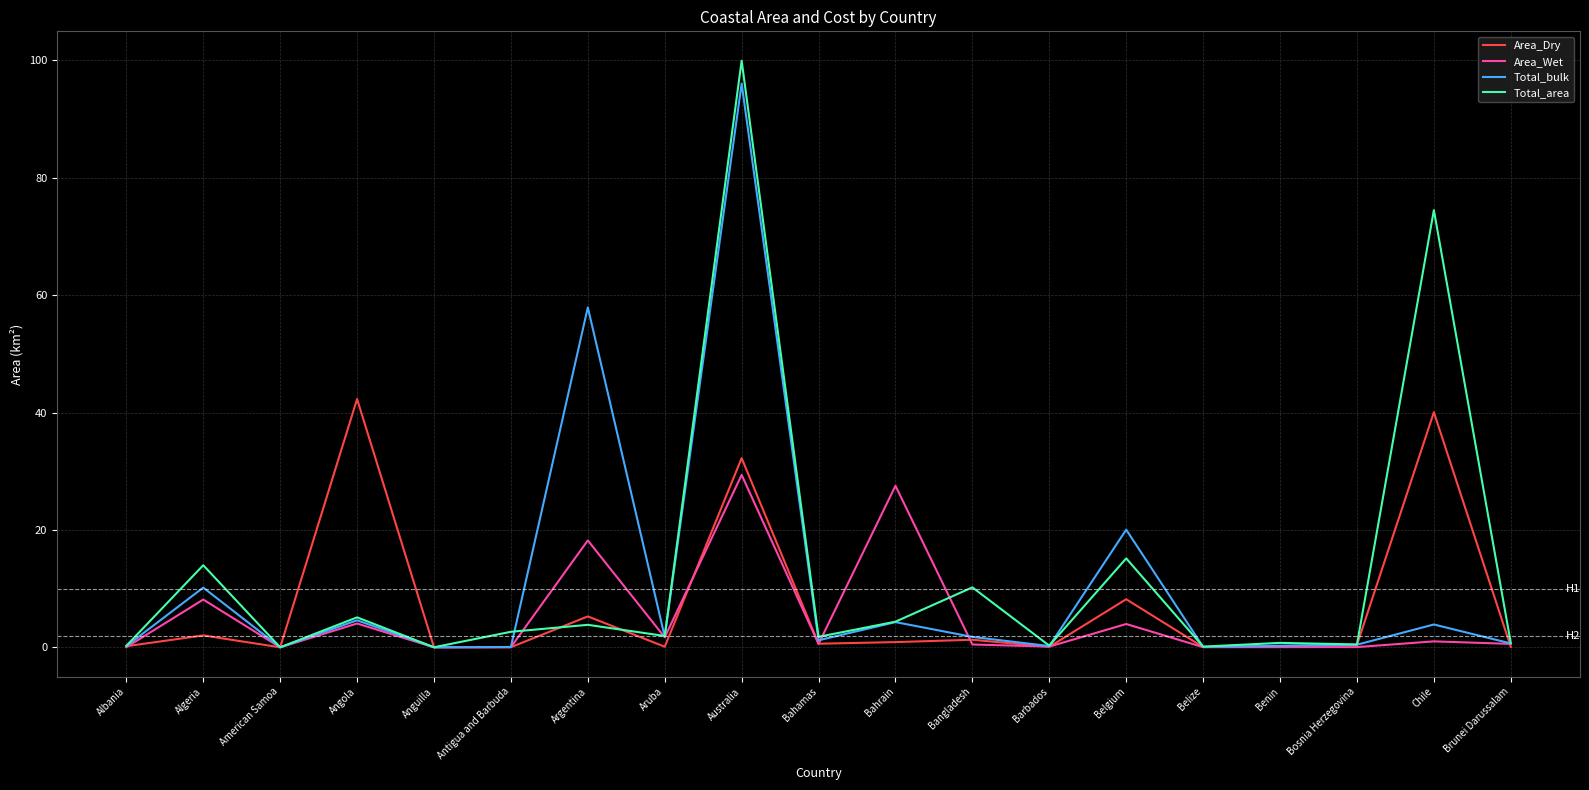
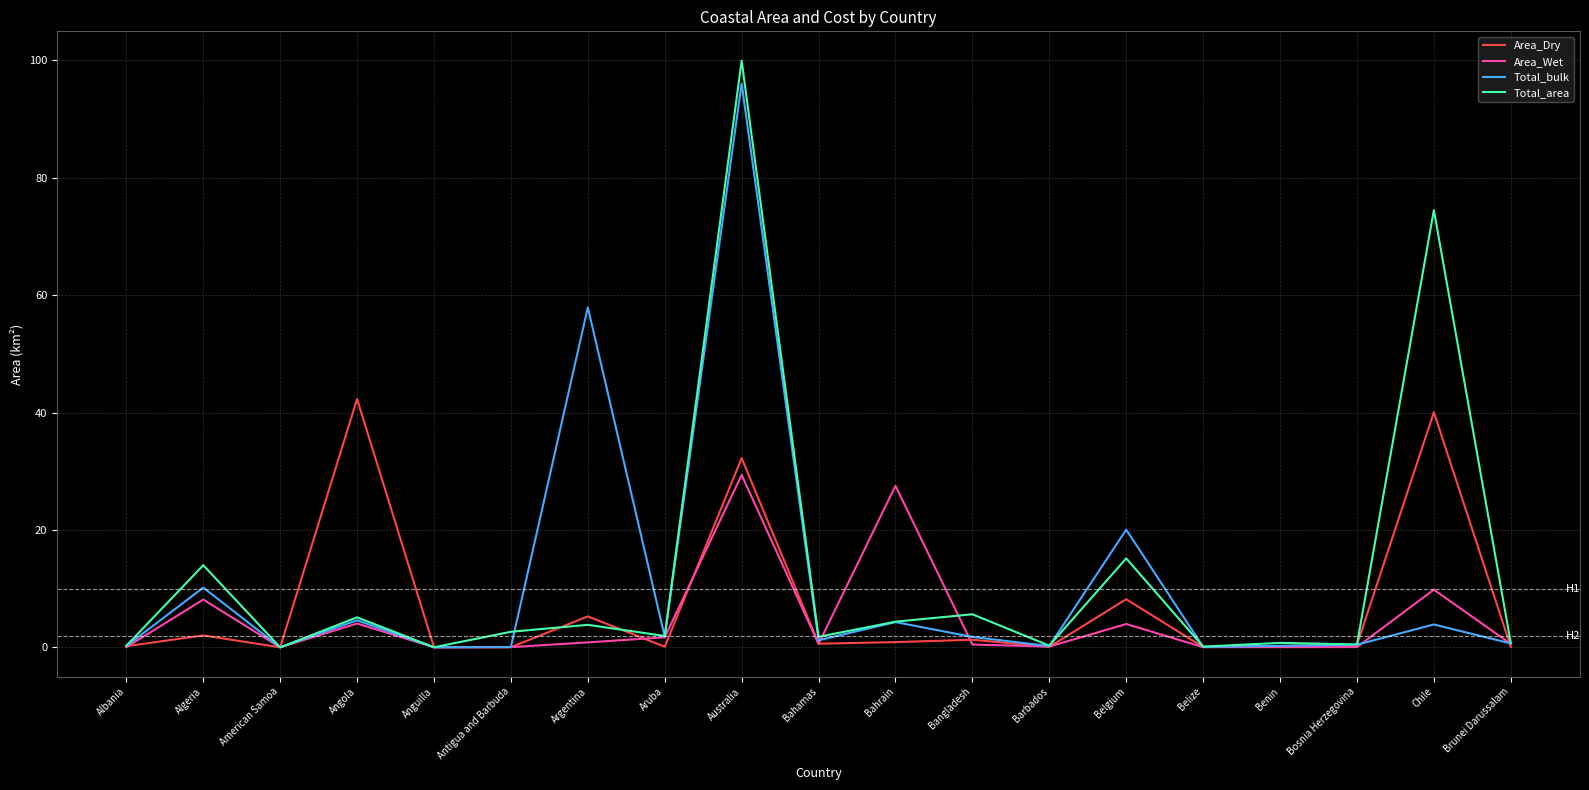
Area_Wet, Argentina: 18 -> 1
Total_area, Bangladesh: 10 -> 6
Area_Wet, Chile: 1 -> 10
